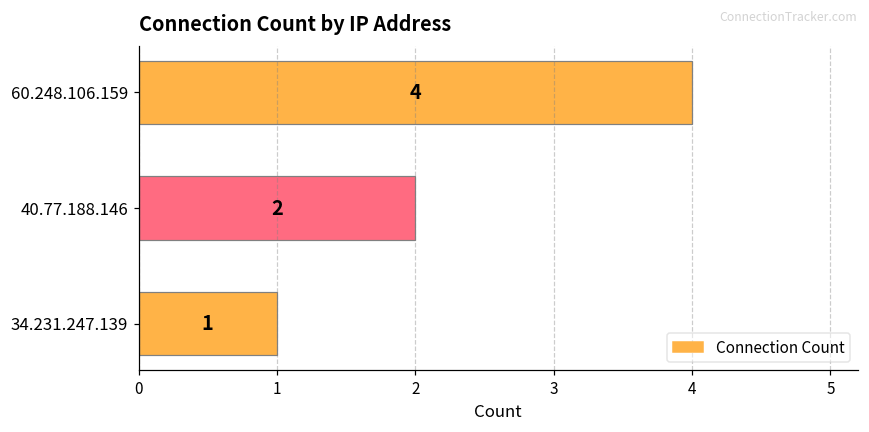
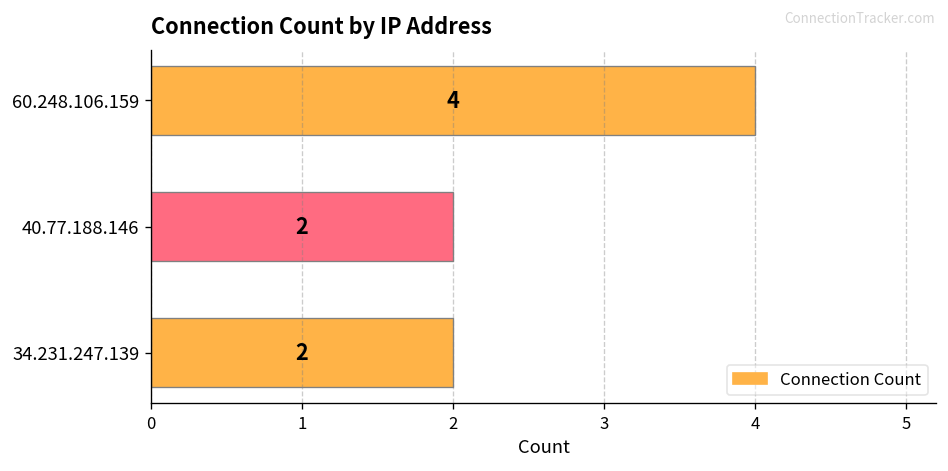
34.231.247.139: 1 -> 2
